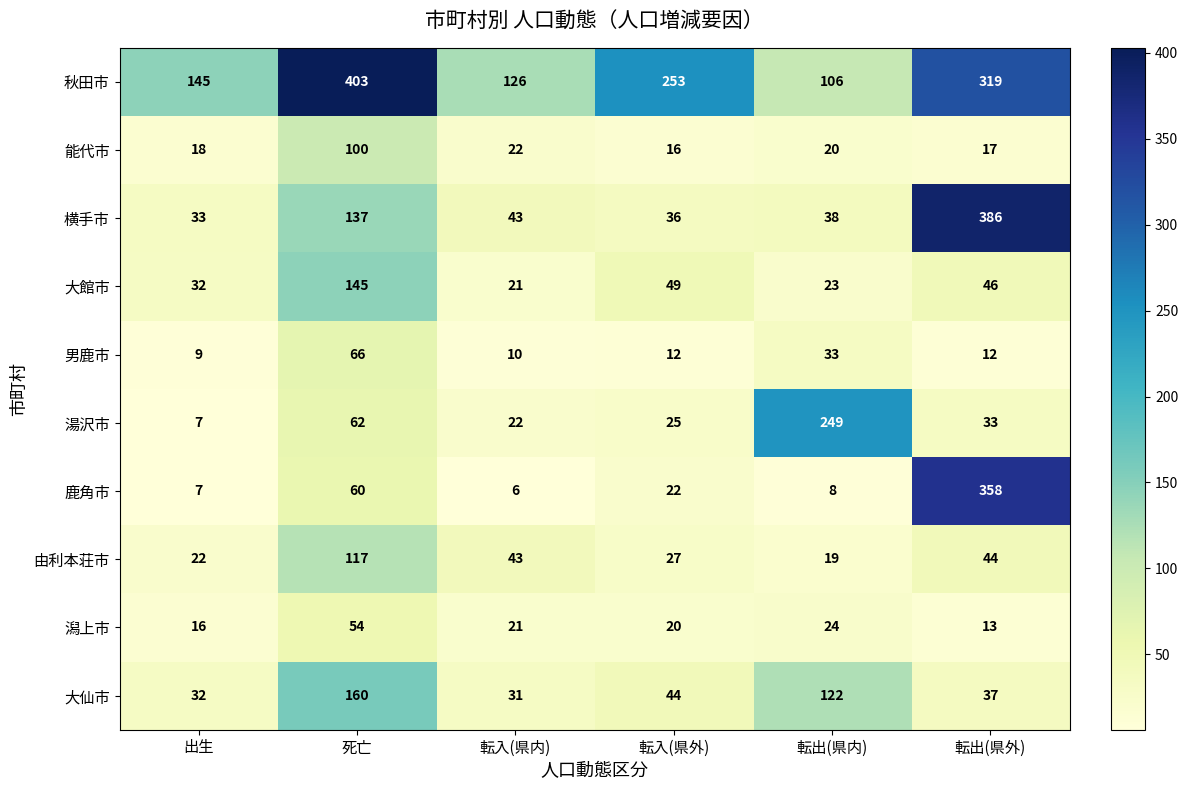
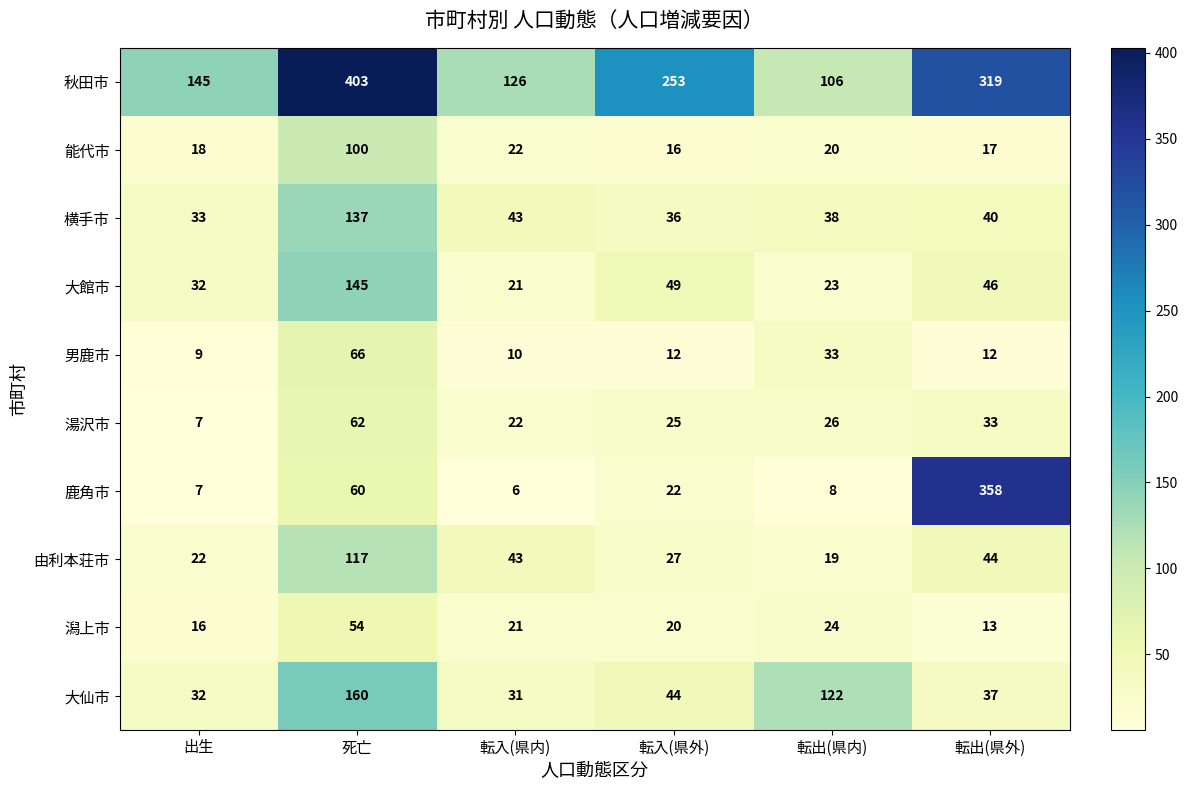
横手市, 転出(県外): 386 -> 40
湯沢市, 転出(県内): 249 -> 26
